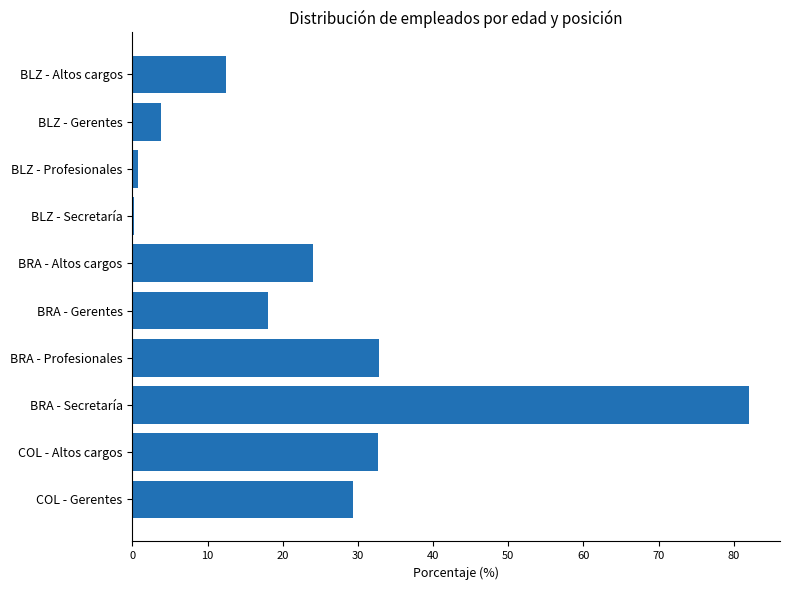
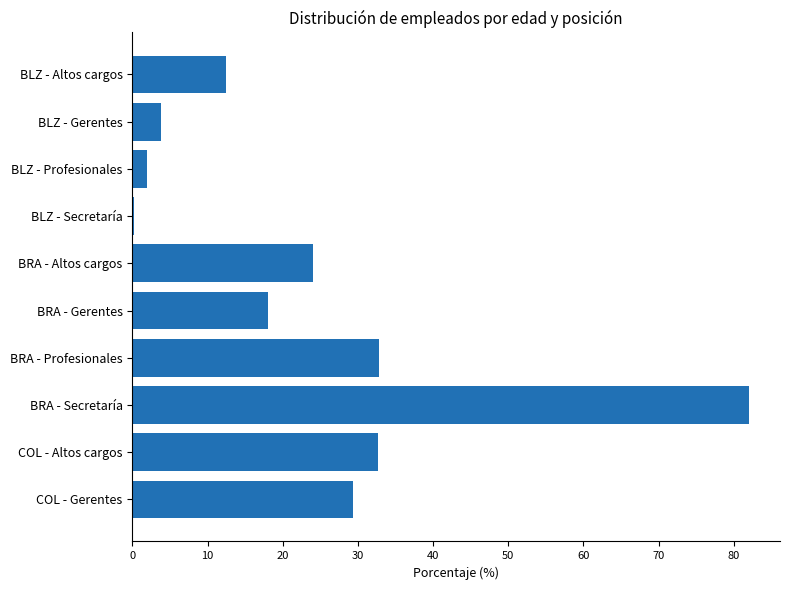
BLZ - Profesionales: 1 -> 2
